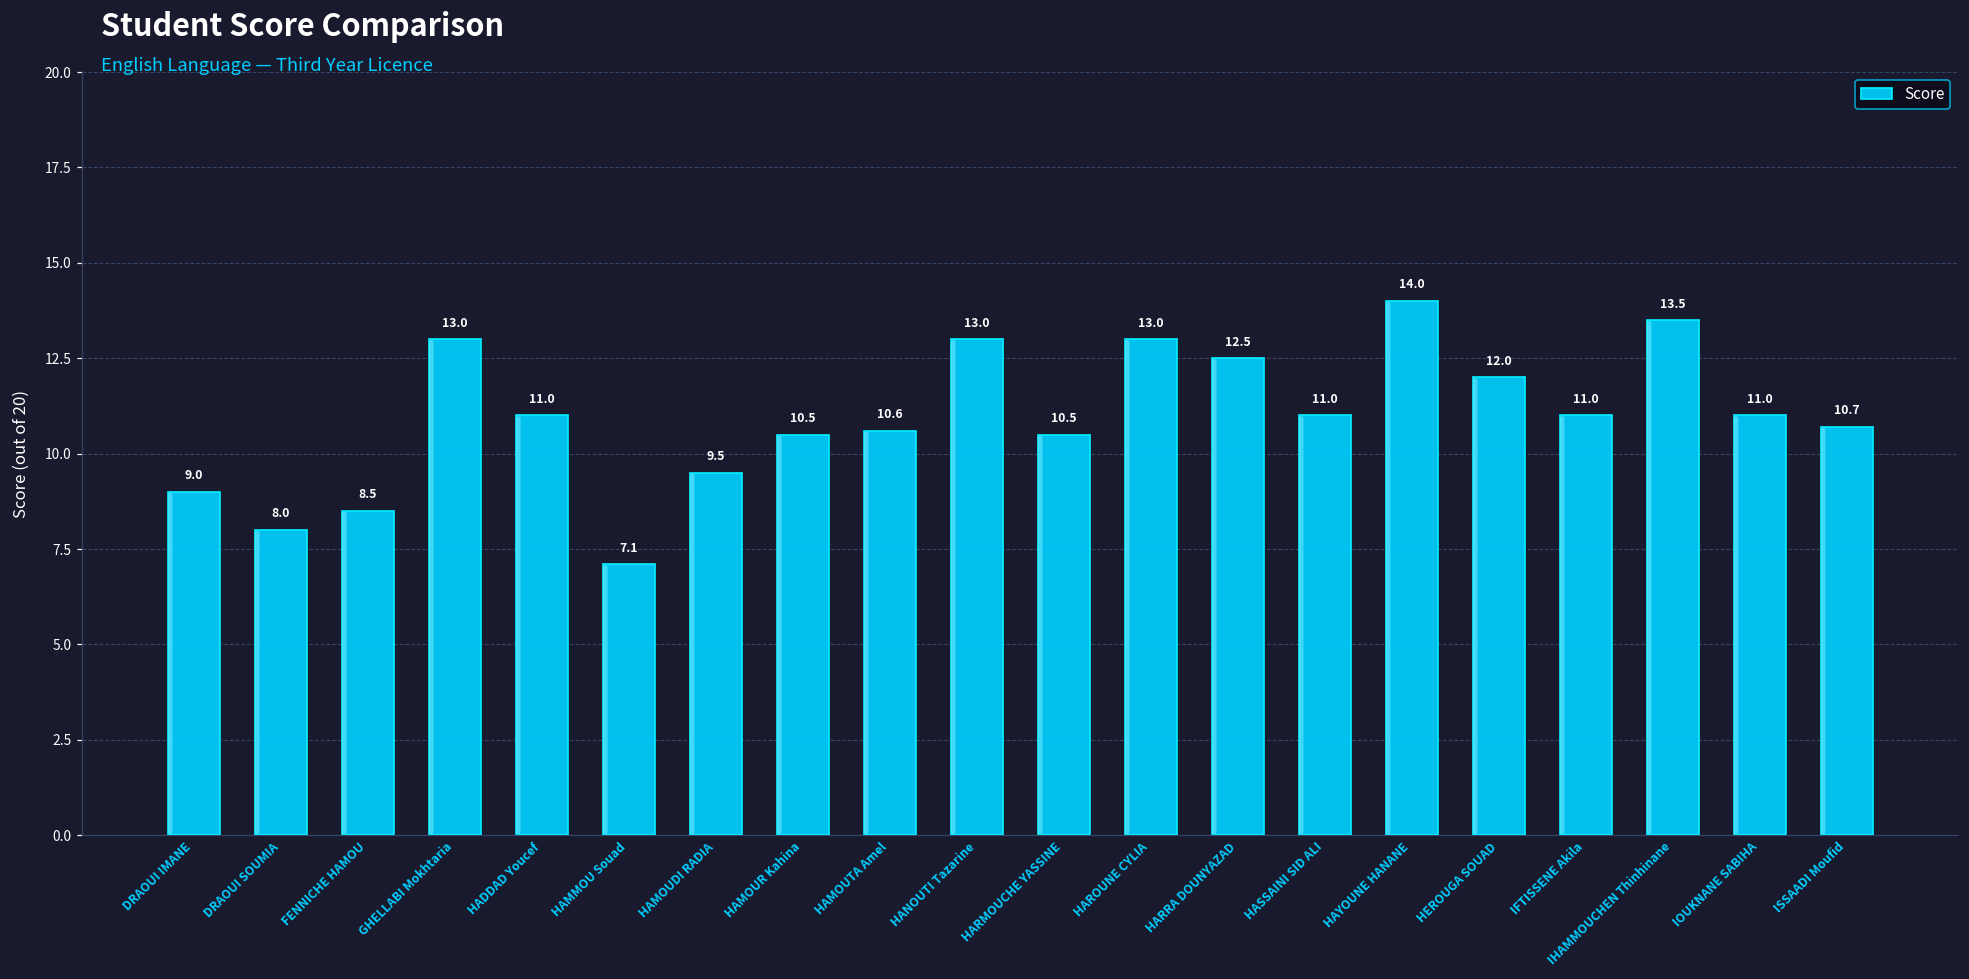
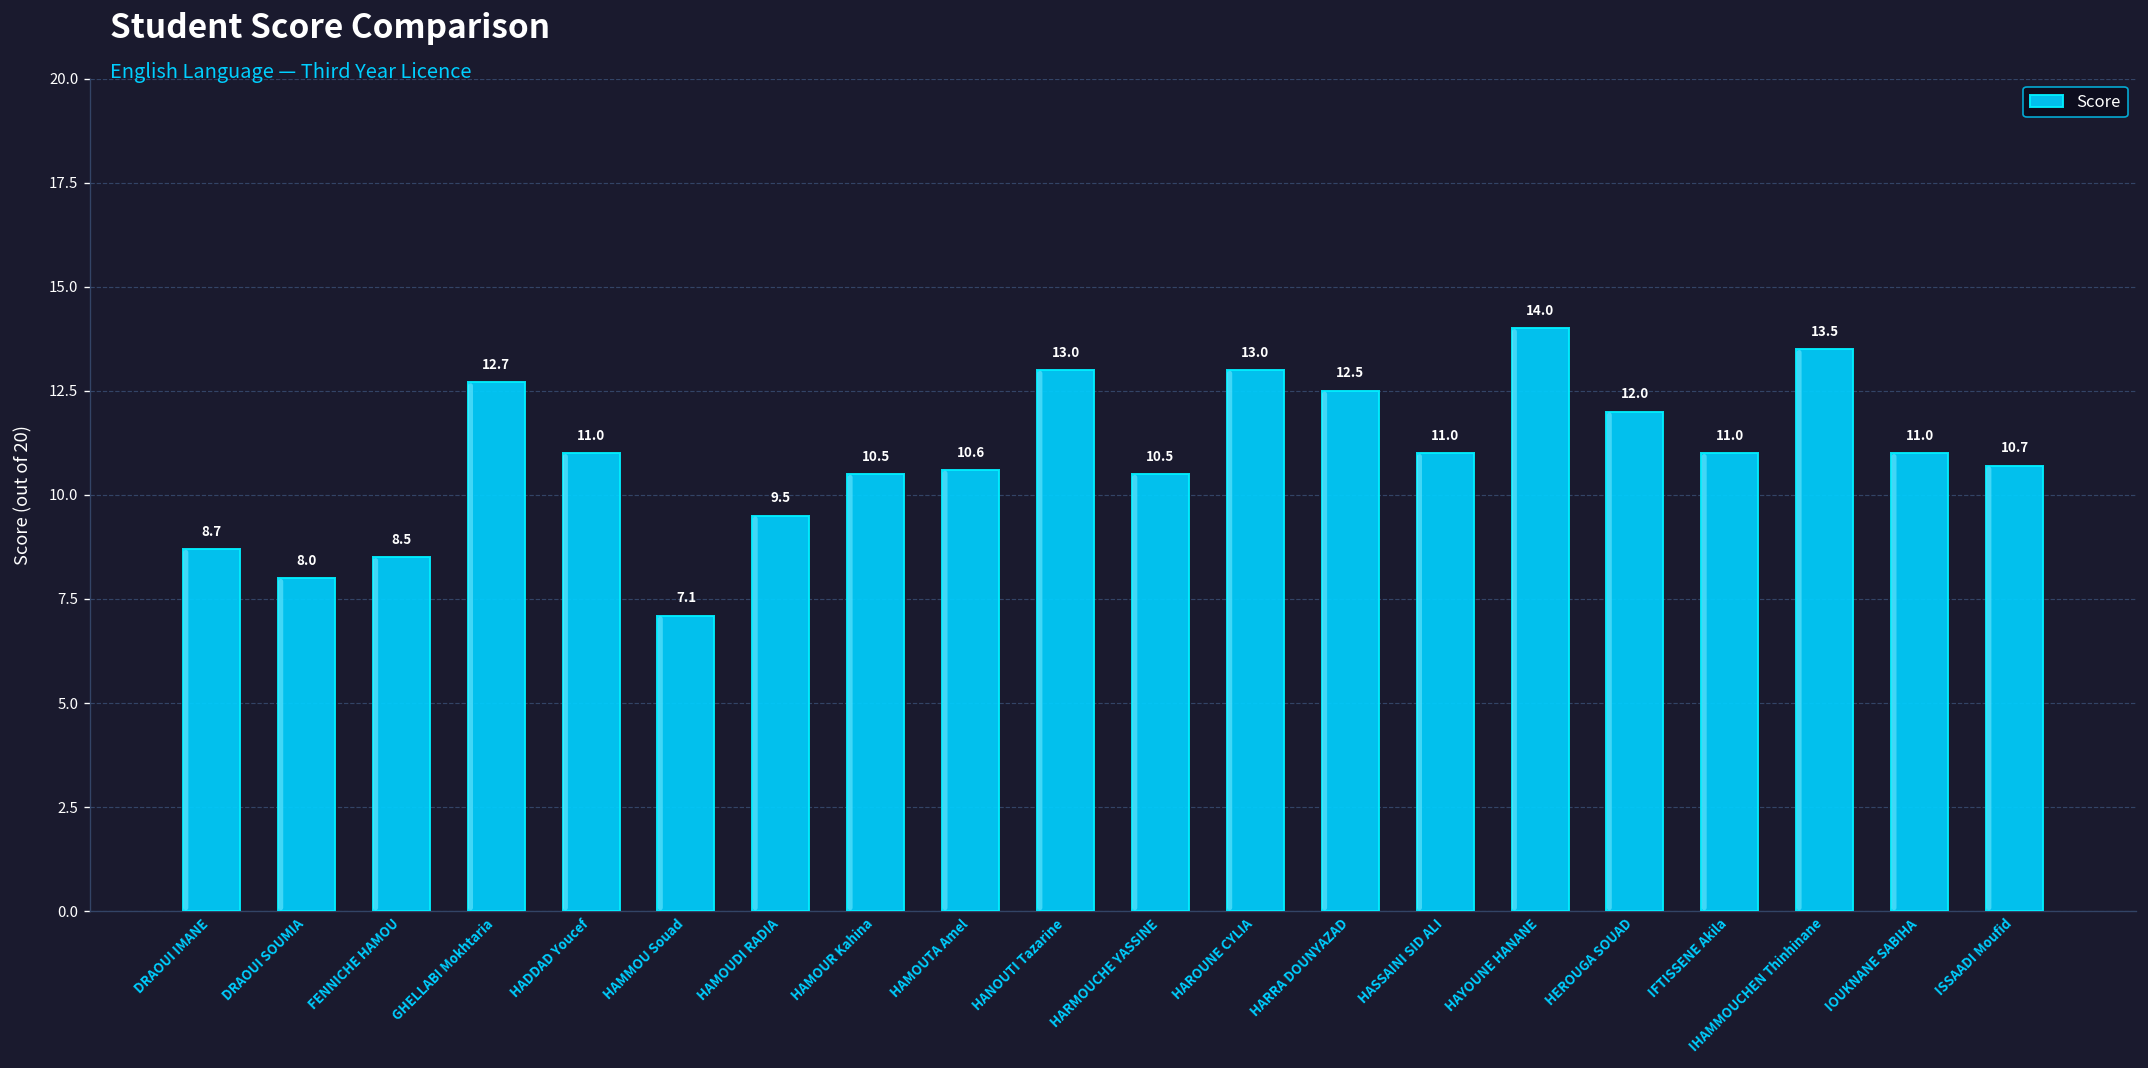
DRAOUI IMANE: 9.0 -> 8.7
GHELLABI Mokhtaria: 13.0 -> 12.7
